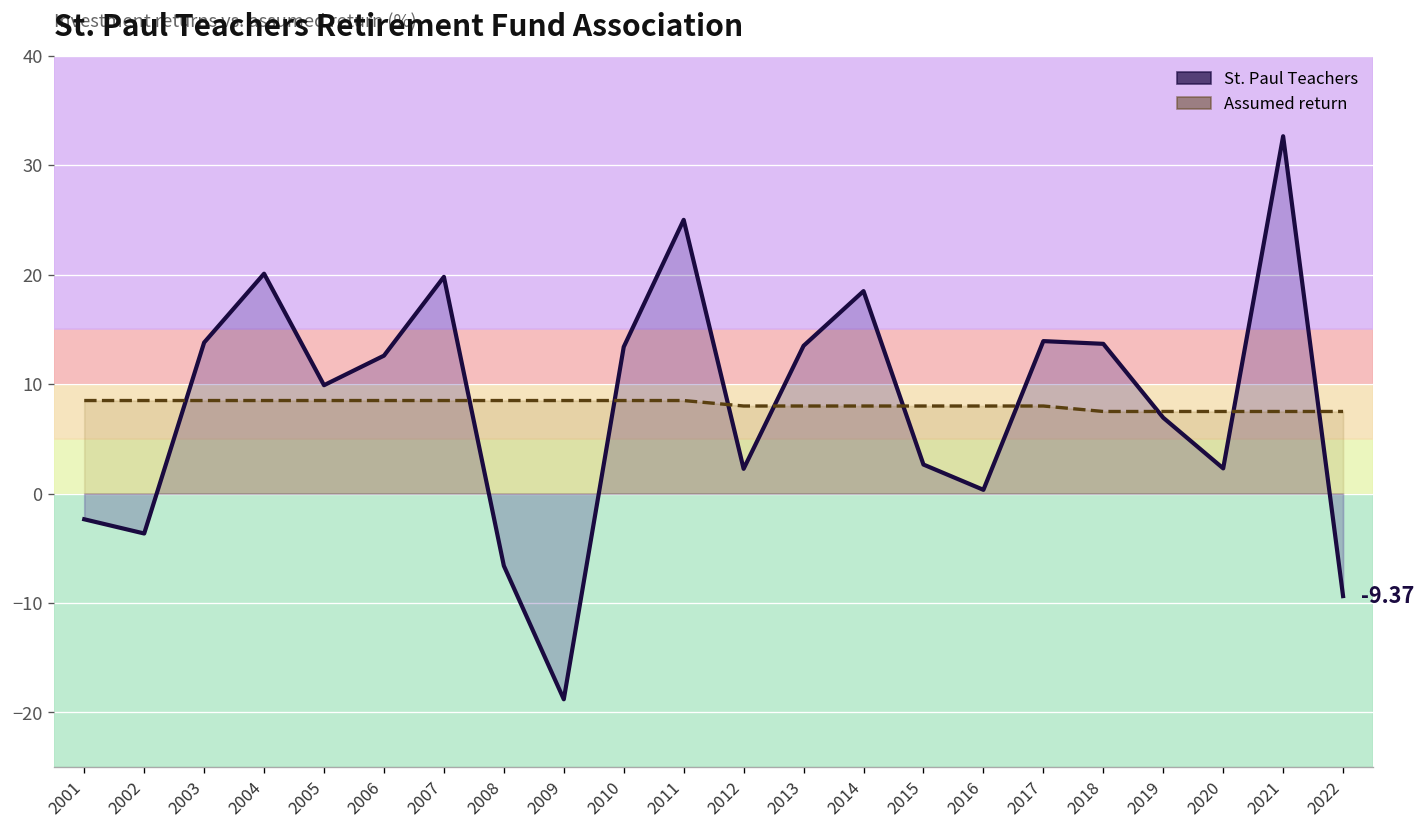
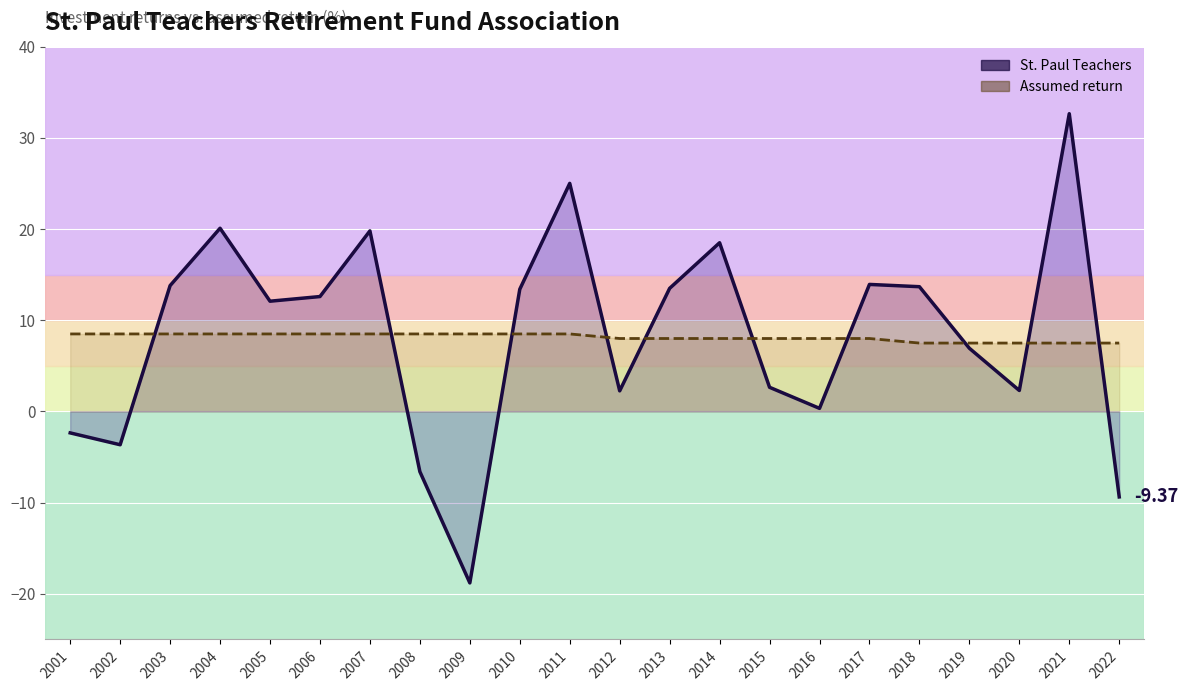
St. Paul Teachers, 2005: 10 -> 12
